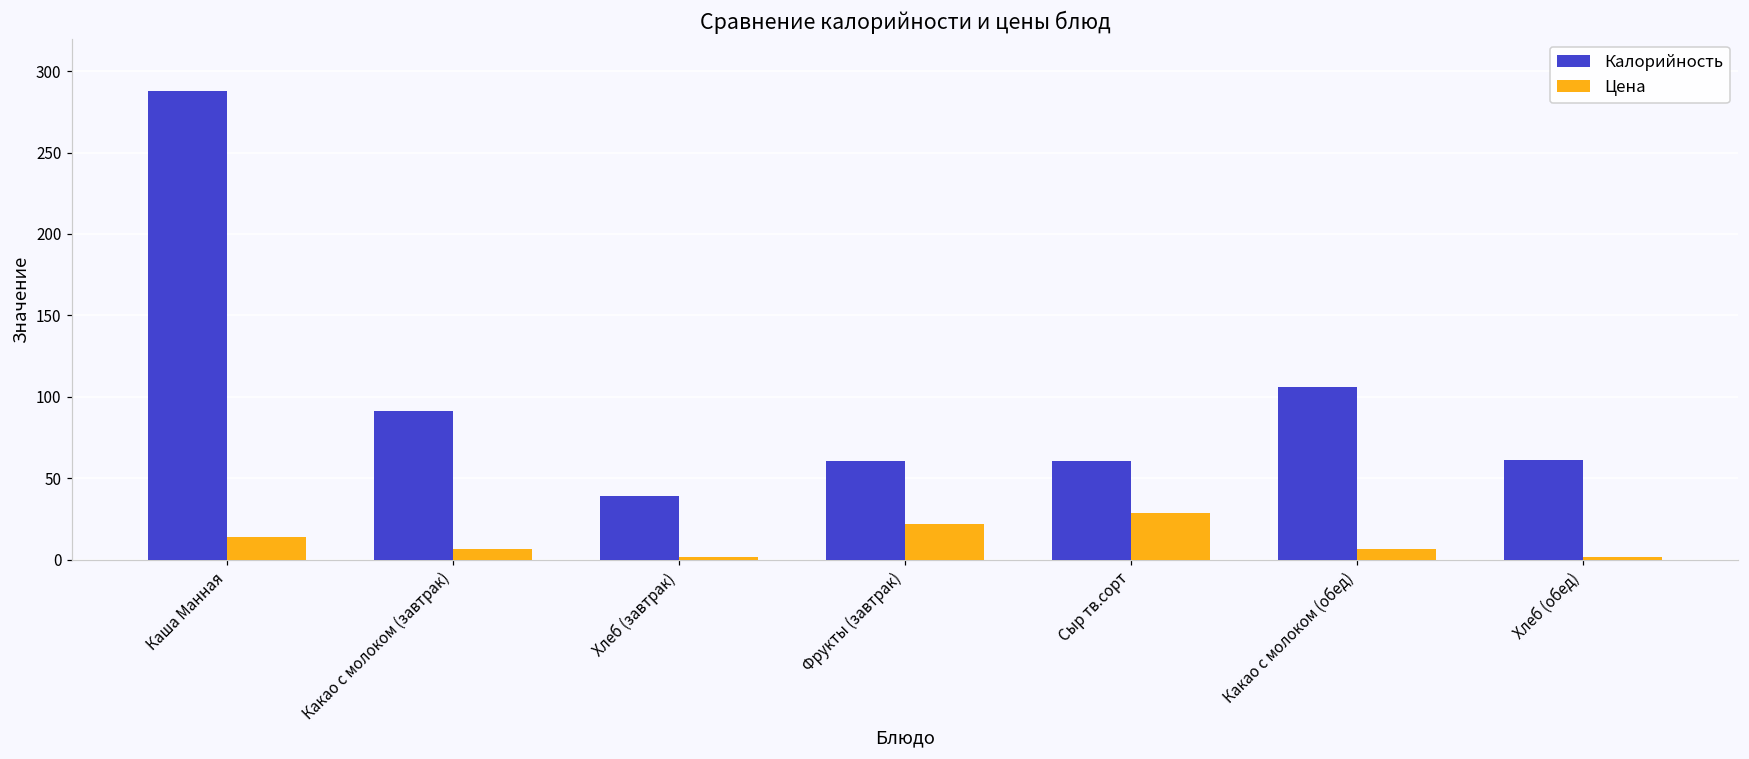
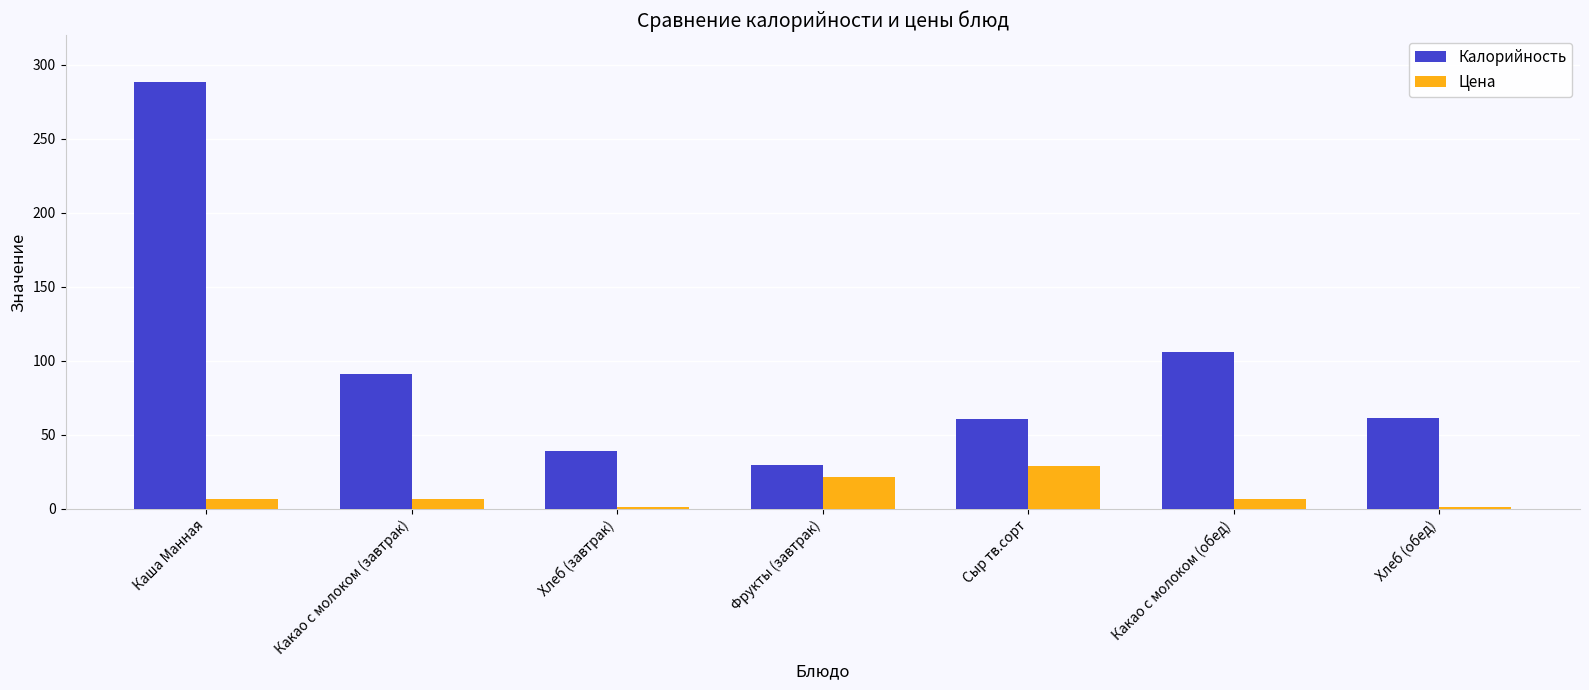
Цена, Каша Манная: 14 -> 7
Калорийность, Фрукты (завтрак): 61 -> 29
